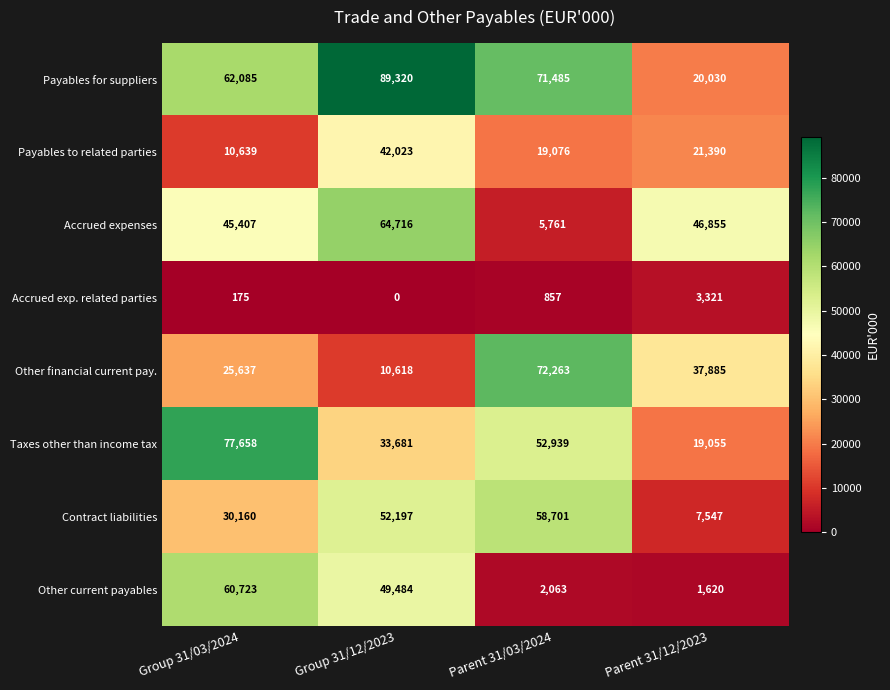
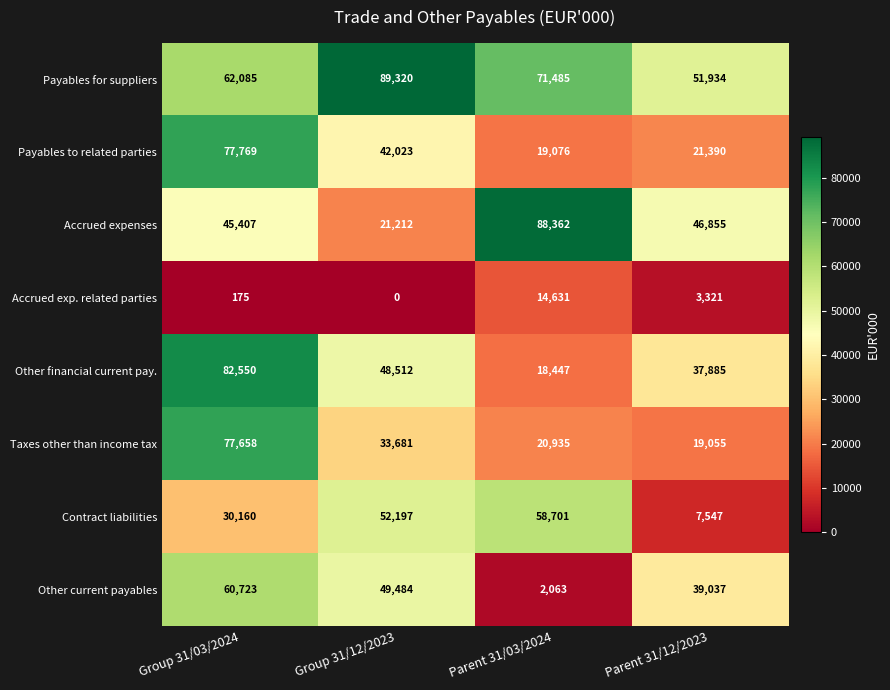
Payables for suppliers, Parent 31/12/2023: 20,030 -> 51,934
Payables to related parties, Group 31/03/2024: 10,639 -> 77,769
Accrued expenses, Group 31/12/2023: 64,716 -> 21,212
Accrued expenses, Parent 31/03/2024: 5,761 -> 88,362
Accrued exp. related parties, Parent 31/03/2024: 857 -> 14,631
Other financial current pay., Group 31/03/2024: 25,637 -> 82,550
Other financial current pay., Group 31/12/2023: 10,618 -> 48,512
Other financial current pay., Parent 31/03/2024: 72,263 -> 18,447
Taxes other than income tax, Parent 31/03/2024: 52,939 -> 20,935
Other current payables, Parent 31/12/2023: 1,620 -> 39,037
